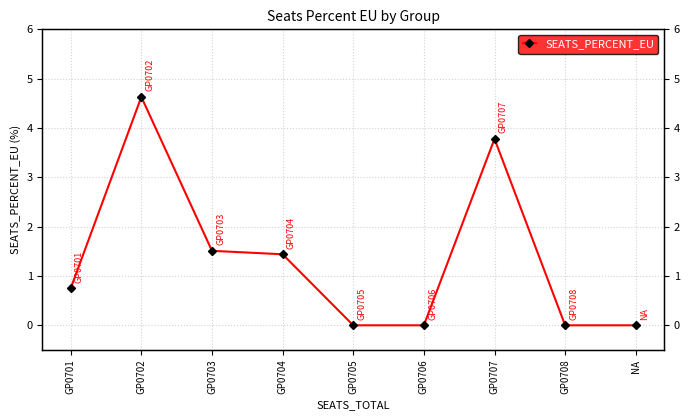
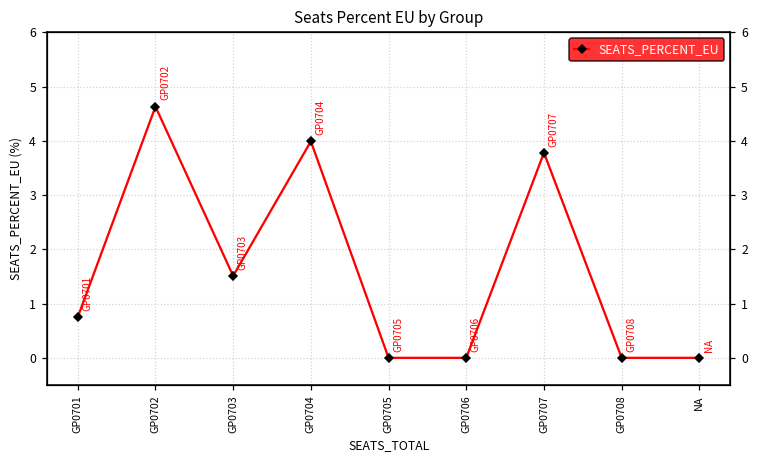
GP0704: 1.4 -> 4.0
